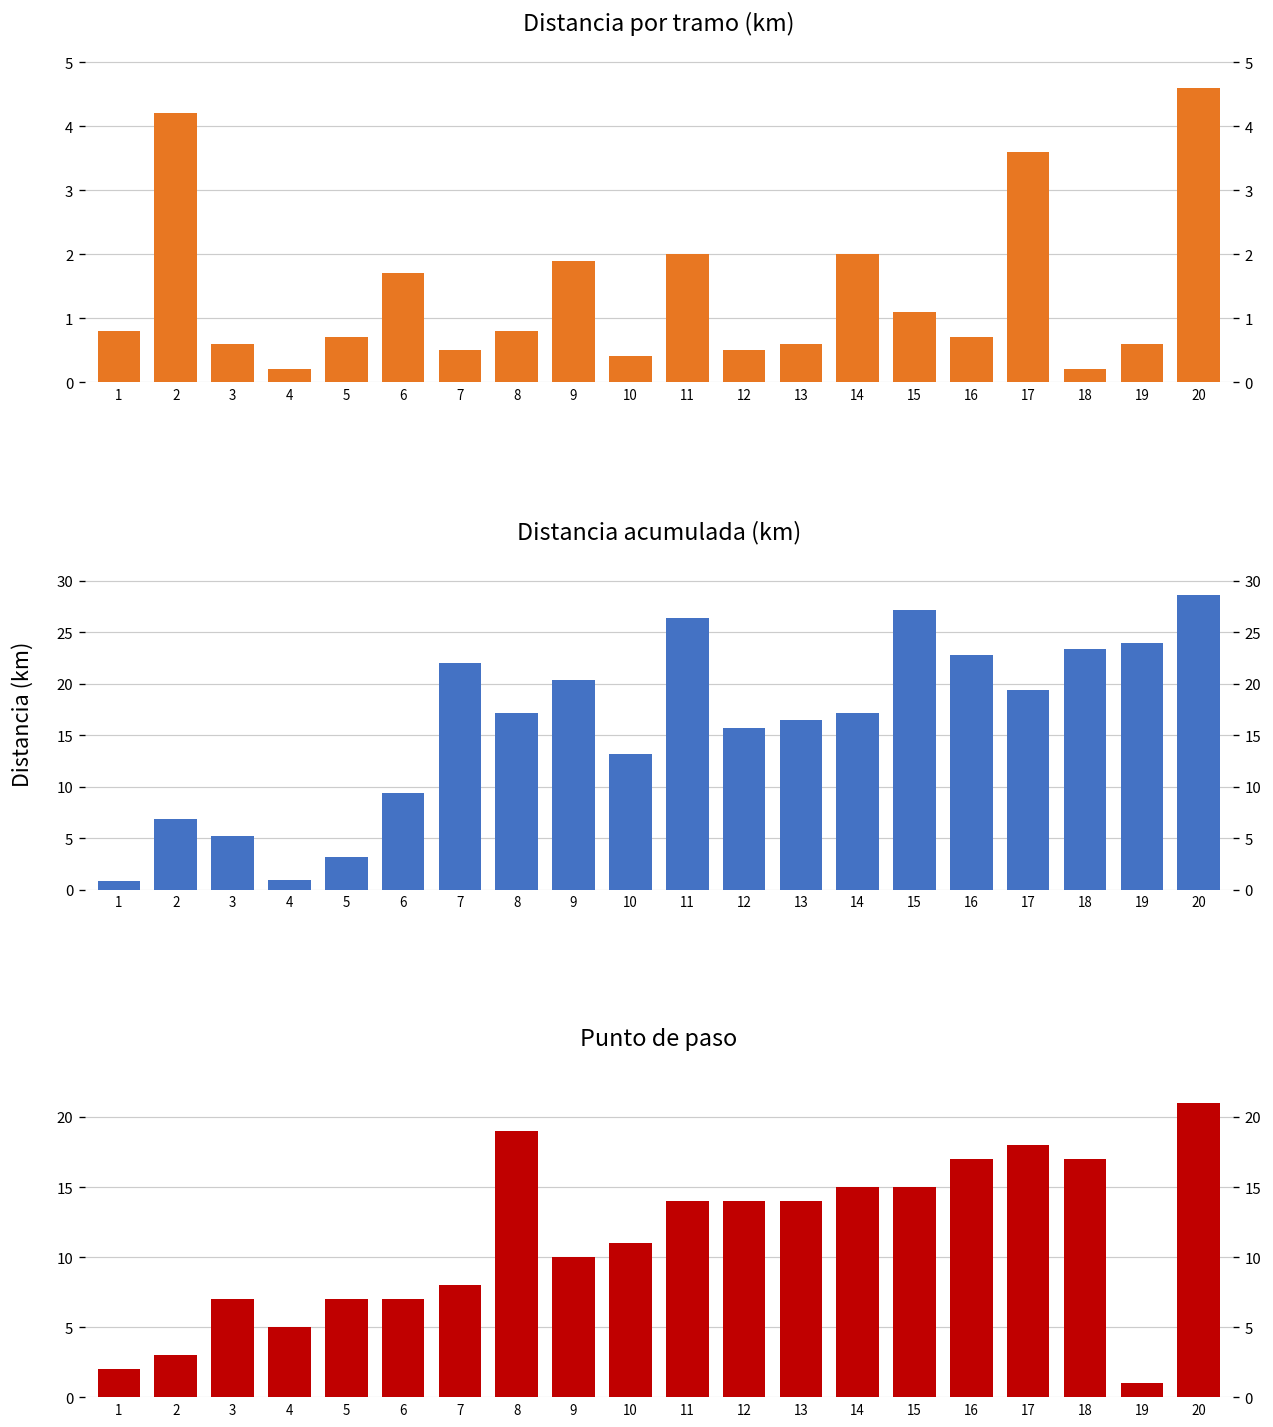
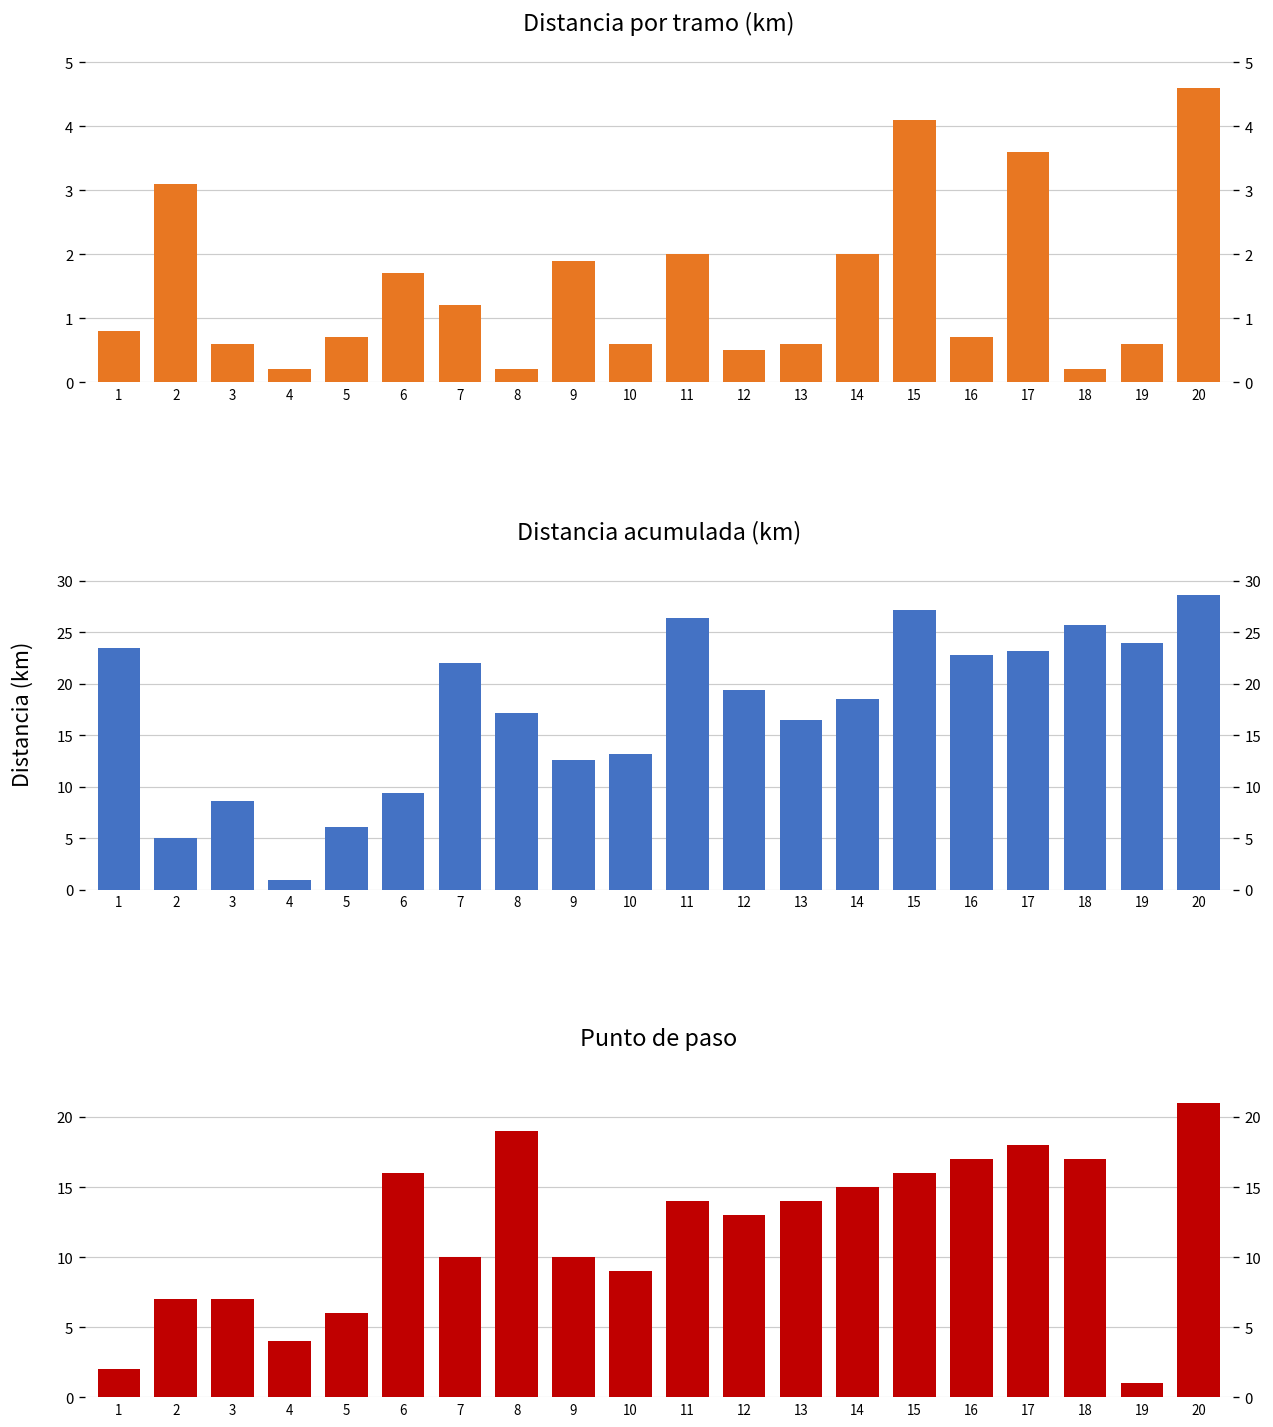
Distancia por tramo (km), 2: 4.2 -> 3.1
Distancia por tramo (km), 7: 0.5 -> 1.2
Distancia por tramo (km), 8: 0.8 -> 0.2
Distancia por tramo (km), 10: 0.4 -> 0.6
Distancia por tramo (km), 15: 1.1 -> 4.1
Distancia acumulada (km), 1: 1 -> 24
Distancia acumulada (km), 2: 7 -> 5
Distancia acumulada (km), 3: 5 -> 9
Distancia acumulada (km), 5: 3 -> 6
Distancia acumulada (km), 9: 20 -> 13
Distancia acumulada (km), 12: 16 -> 19
Distancia acumulada (km), 14: 17 -> 19
Distancia acumulada (km), 17: 19 -> 23
Distancia acumulada (km), 18: 23 -> 26
Punto de paso, 2: 3 -> 7
Punto de paso, 4: 5 -> 4
Punto de paso, 5: 7 -> 6
Punto de paso, 6: 7 -> 16
Punto de paso, 7: 8 -> 10
Punto de paso, 10: 11 -> 9
Punto de paso, 12: 14 -> 13
Punto de paso, 15: 15 -> 16
